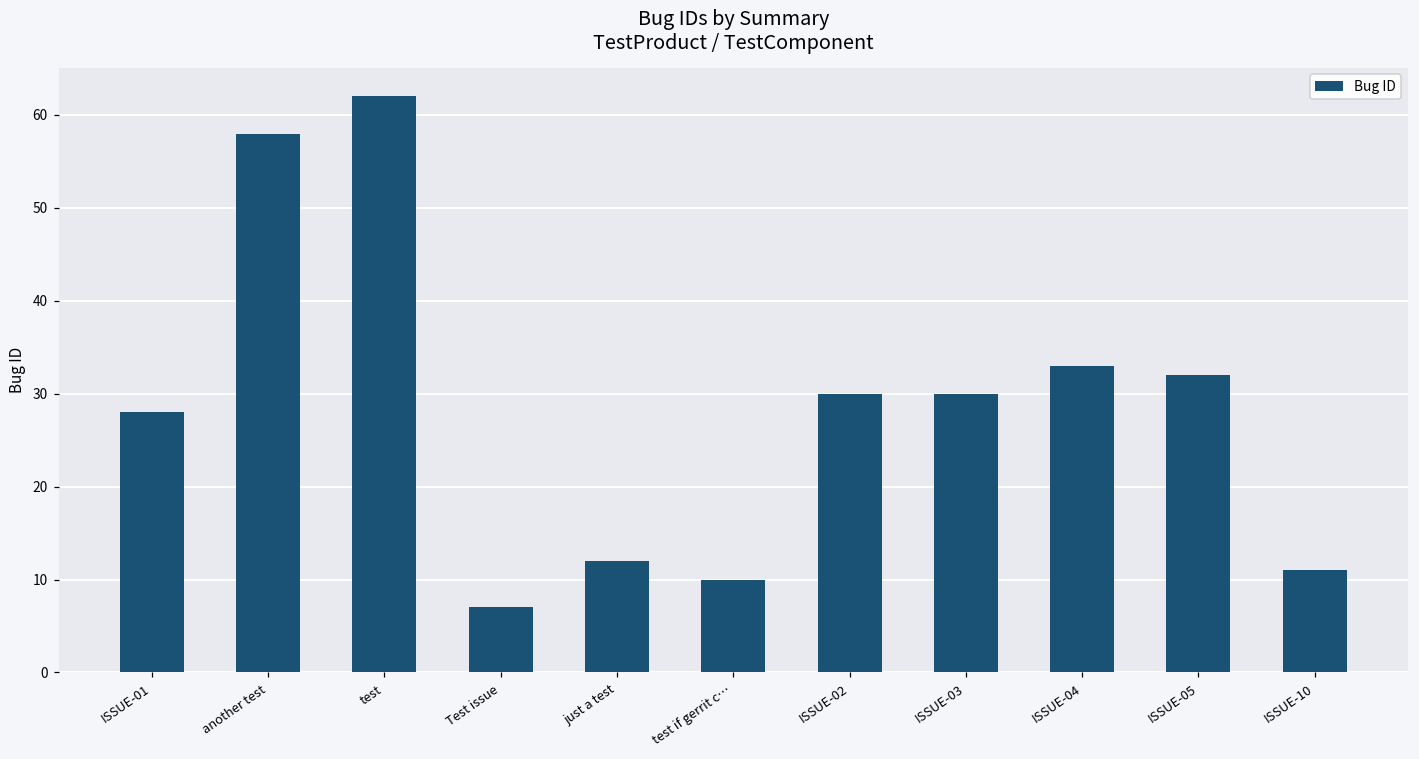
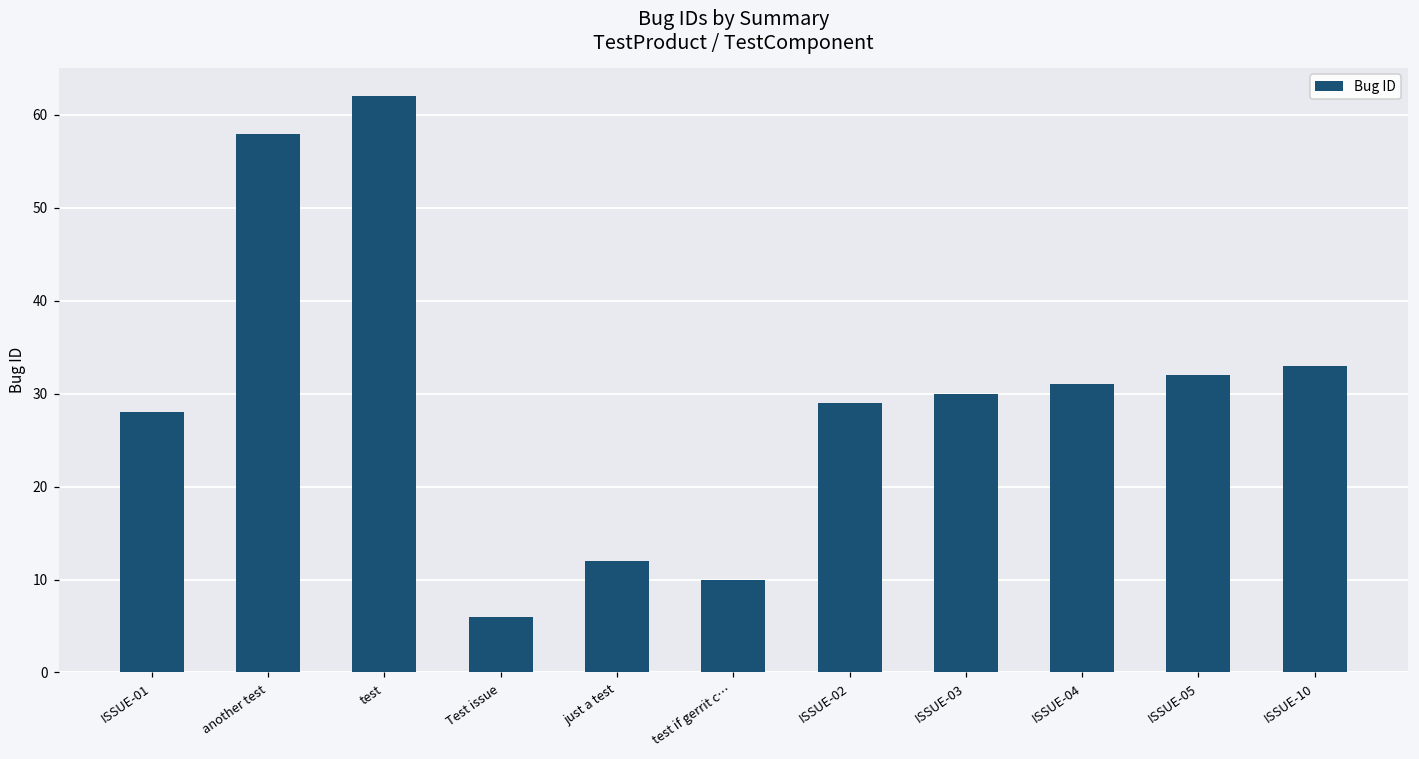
Test issue: 7 -> 6
ISSUE-02: 30 -> 29
ISSUE-04: 33 -> 31
ISSUE-10: 11 -> 33
